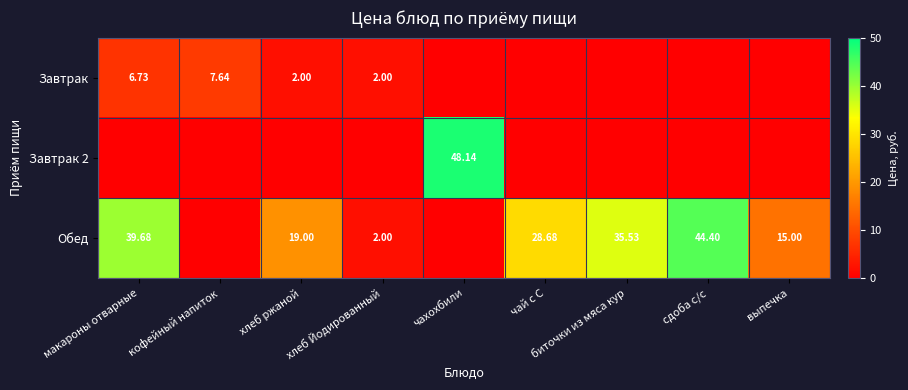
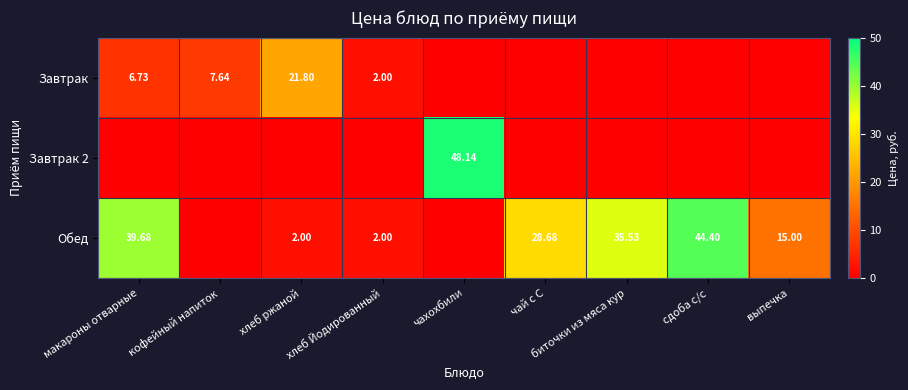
Завтрак, хлеб ржаной: 2.00 -> 21.80
Обед, хлеб ржаной: 19.00 -> 2.00
